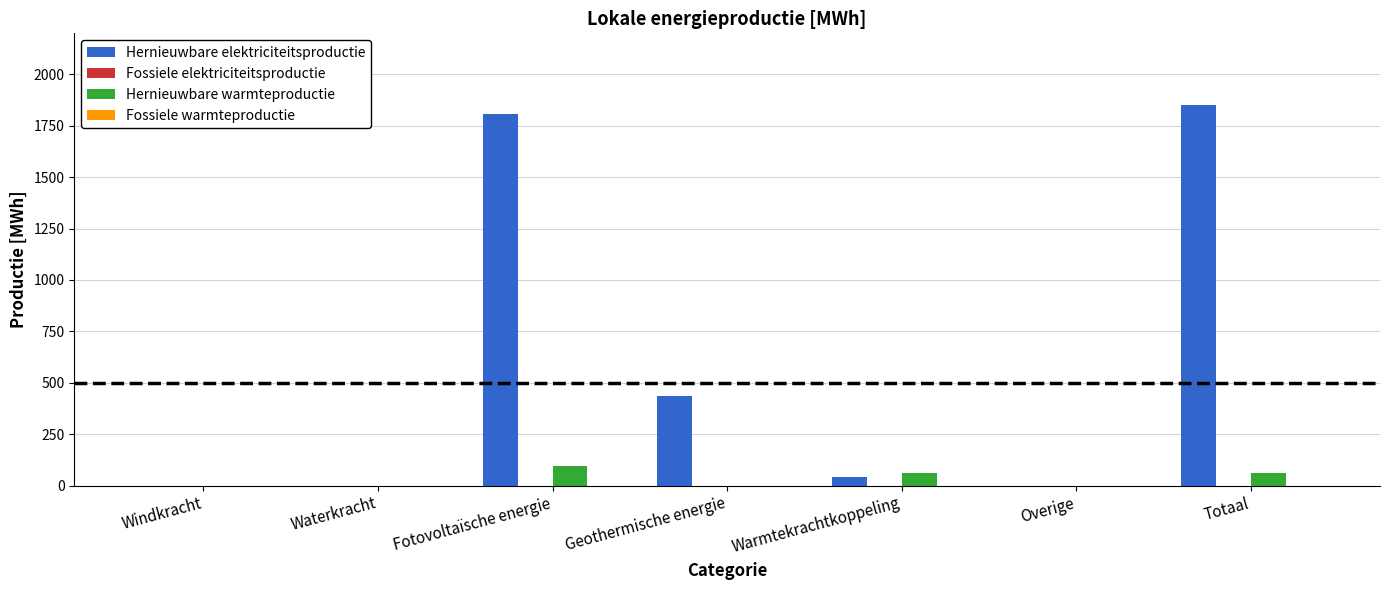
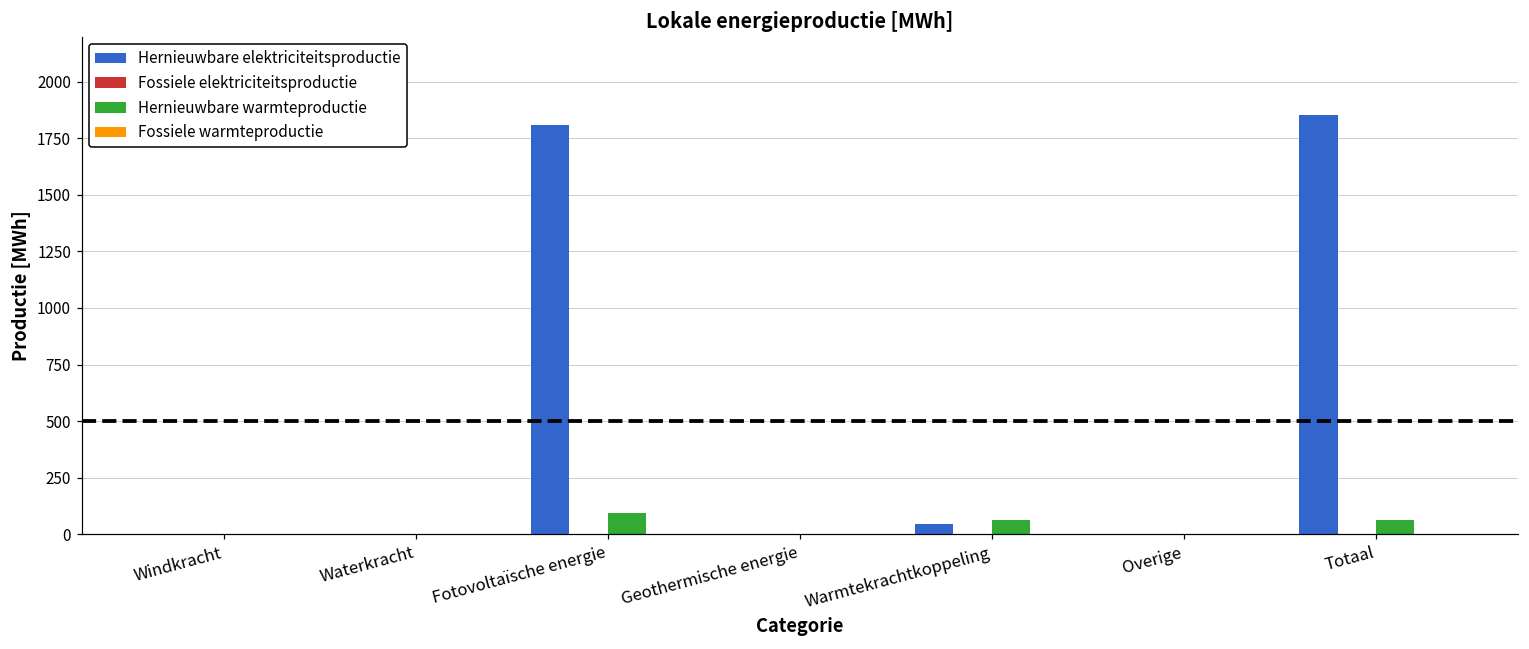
Hernieuwbare elektriciteitsproductie, Geothermische energie: 430 -> 0
